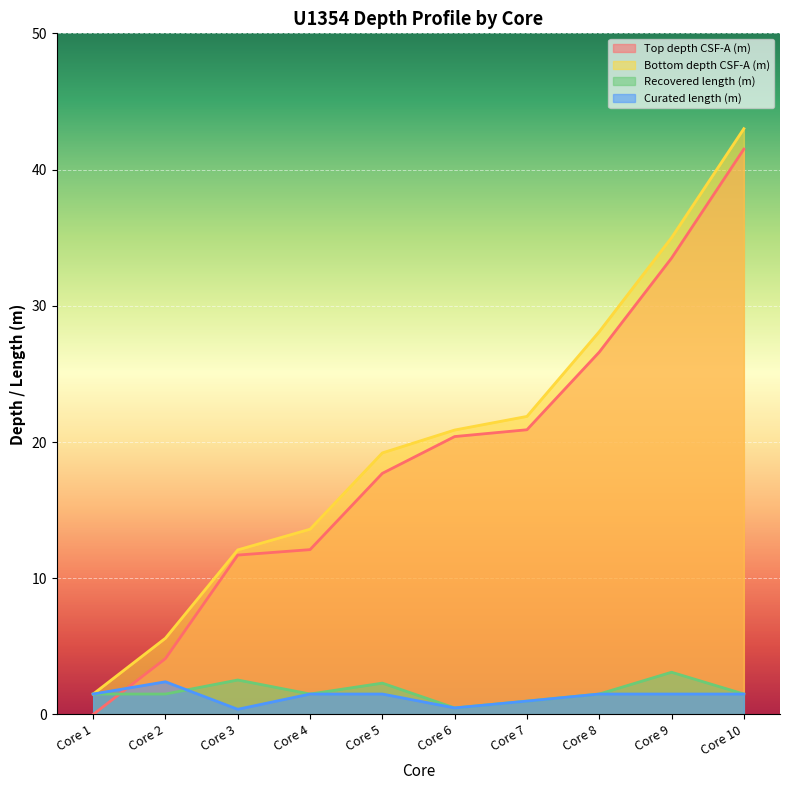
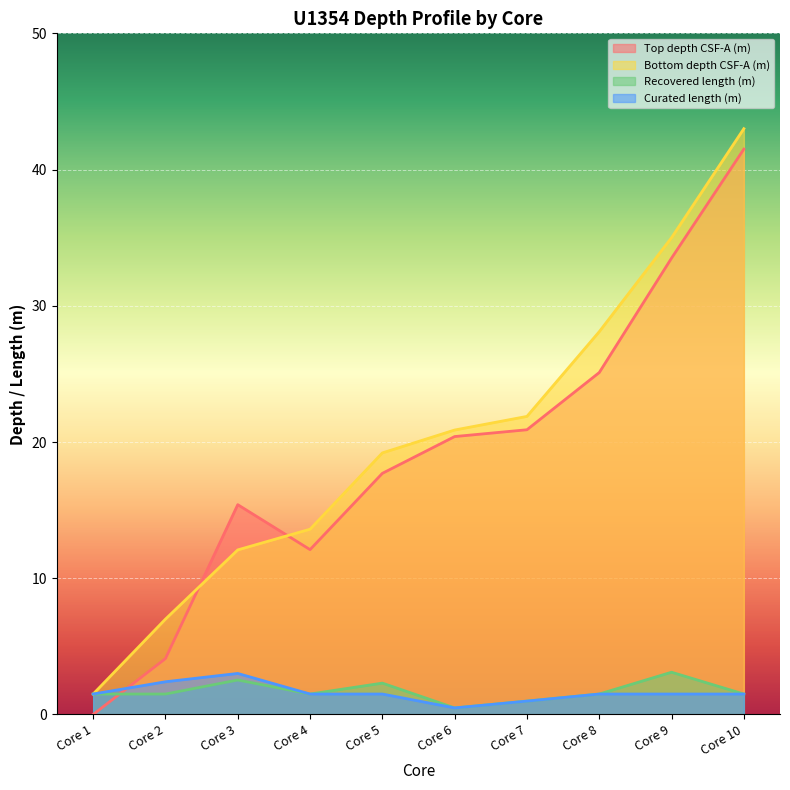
Bottom depth CSF-A (m), Core 2: 5.6 -> 7.0
Top depth CSF-A (m), Core 3: 11.7 -> 15.4
Curated length (m), Core 3: 0.4 -> 3.0
Top depth CSF-A (m), Core 8: 26.6 -> 25.1
